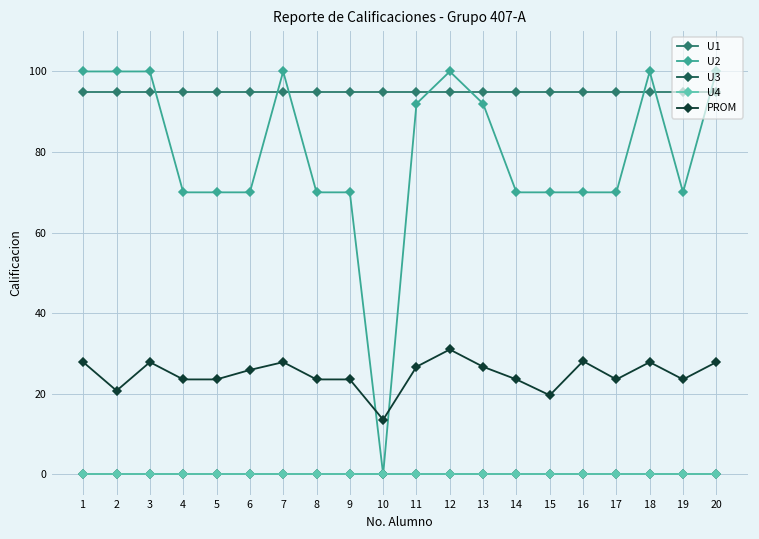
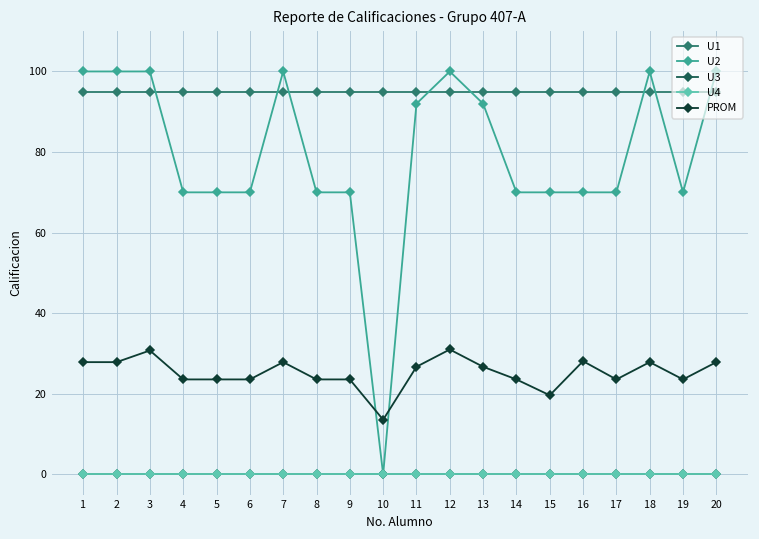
PROM, 2: 21 -> 28
PROM, 3: 28 -> 31
PROM, 6: 26 -> 24
